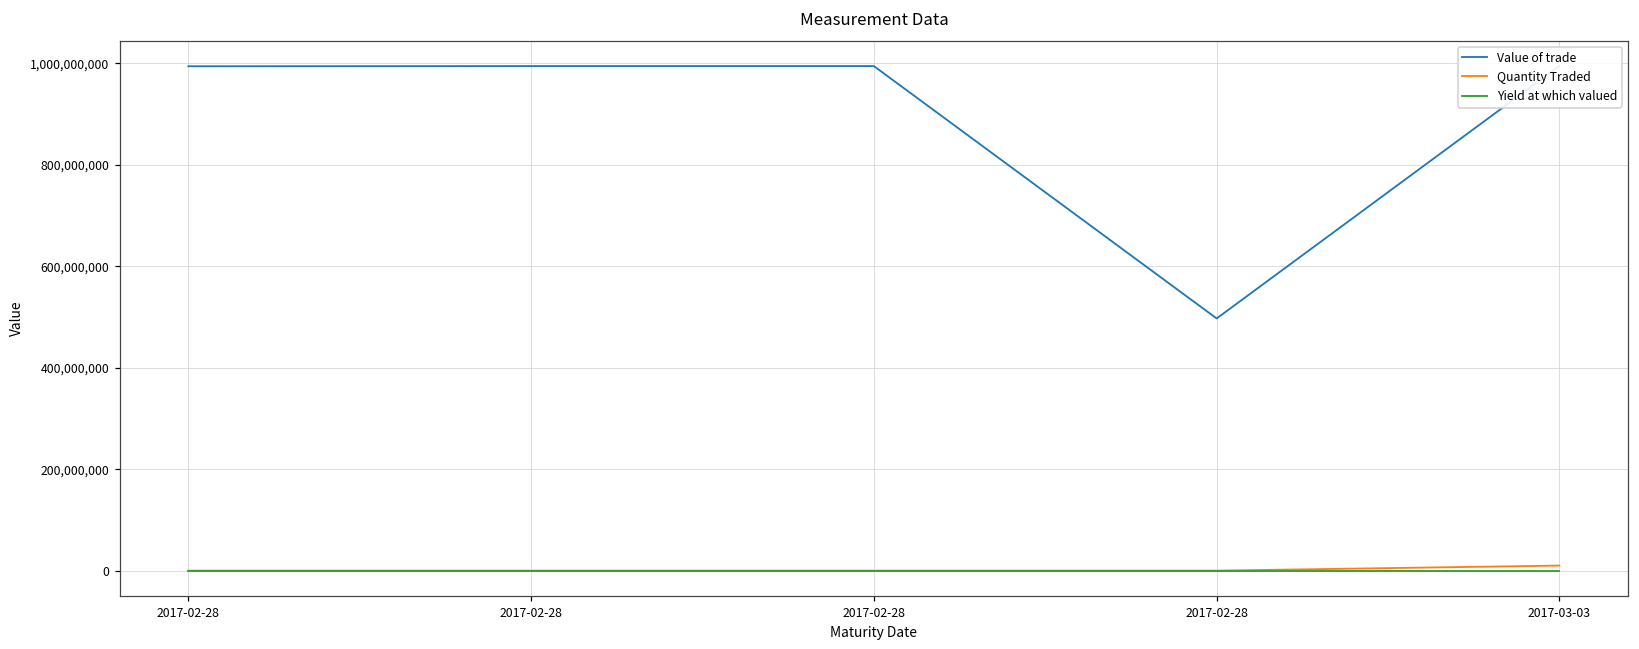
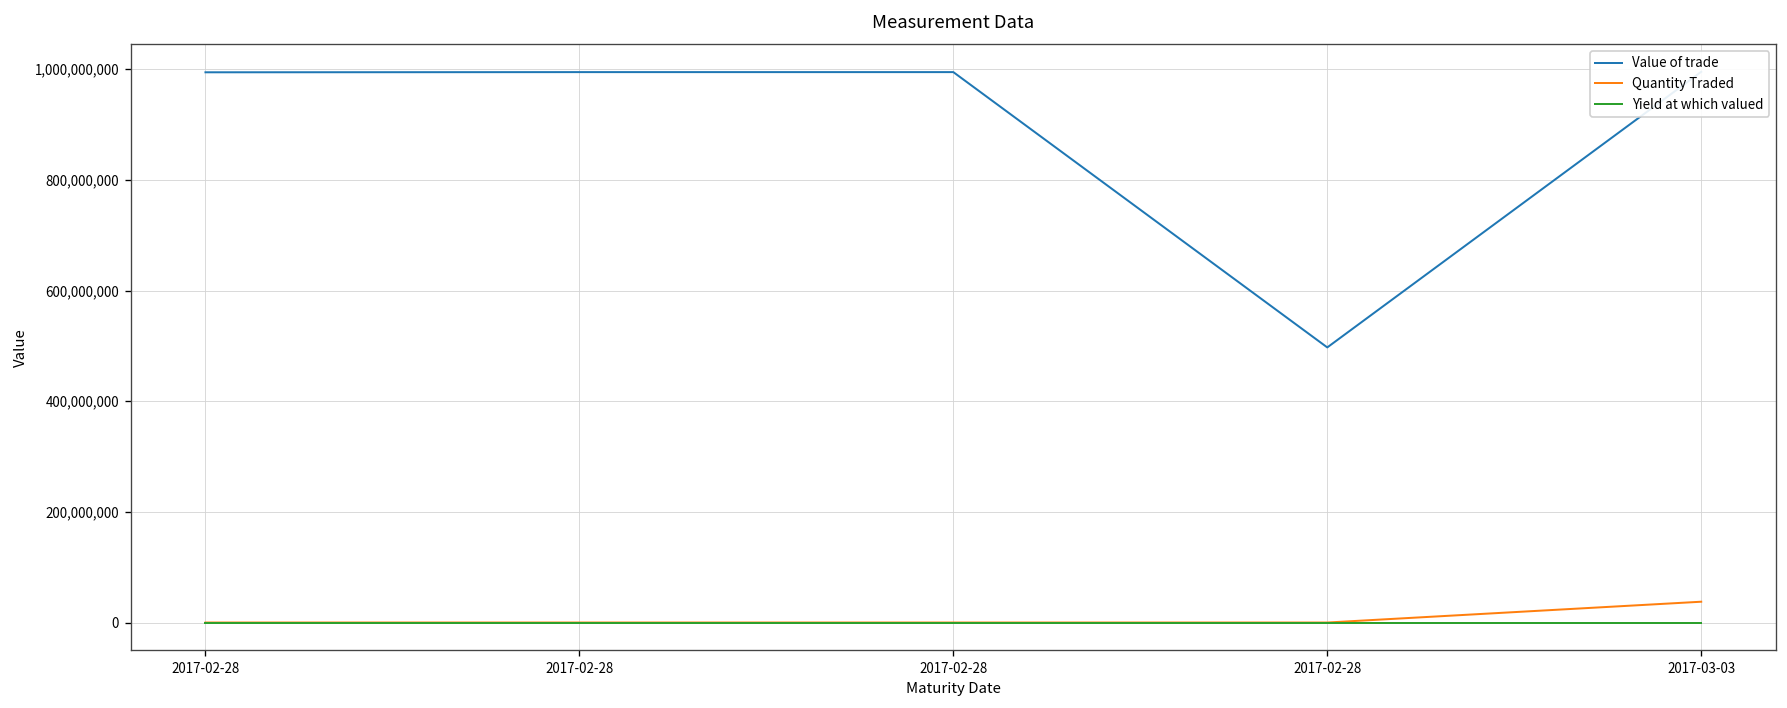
Quantity Traded, 2017-03-03: 10,000,000 -> 40,000,000
